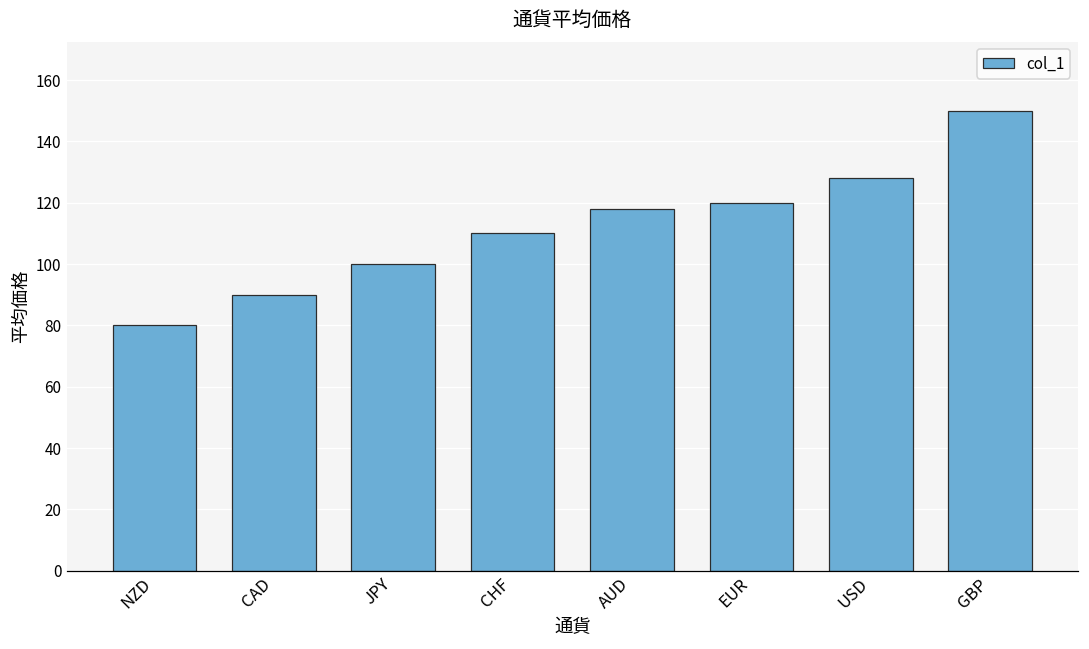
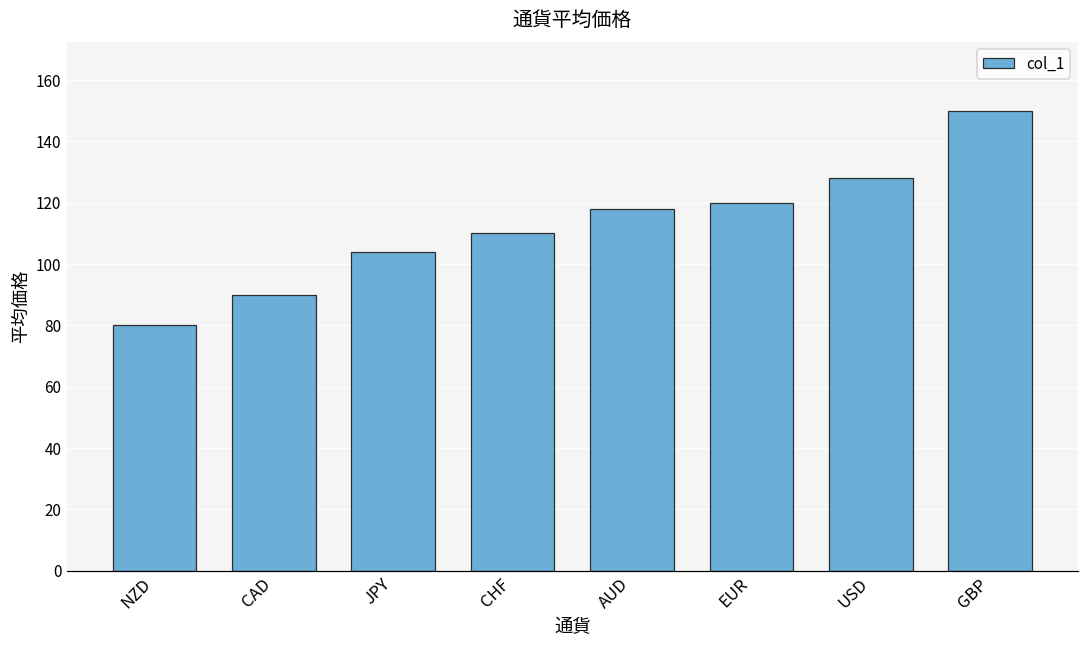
JPY: 100 -> 104
